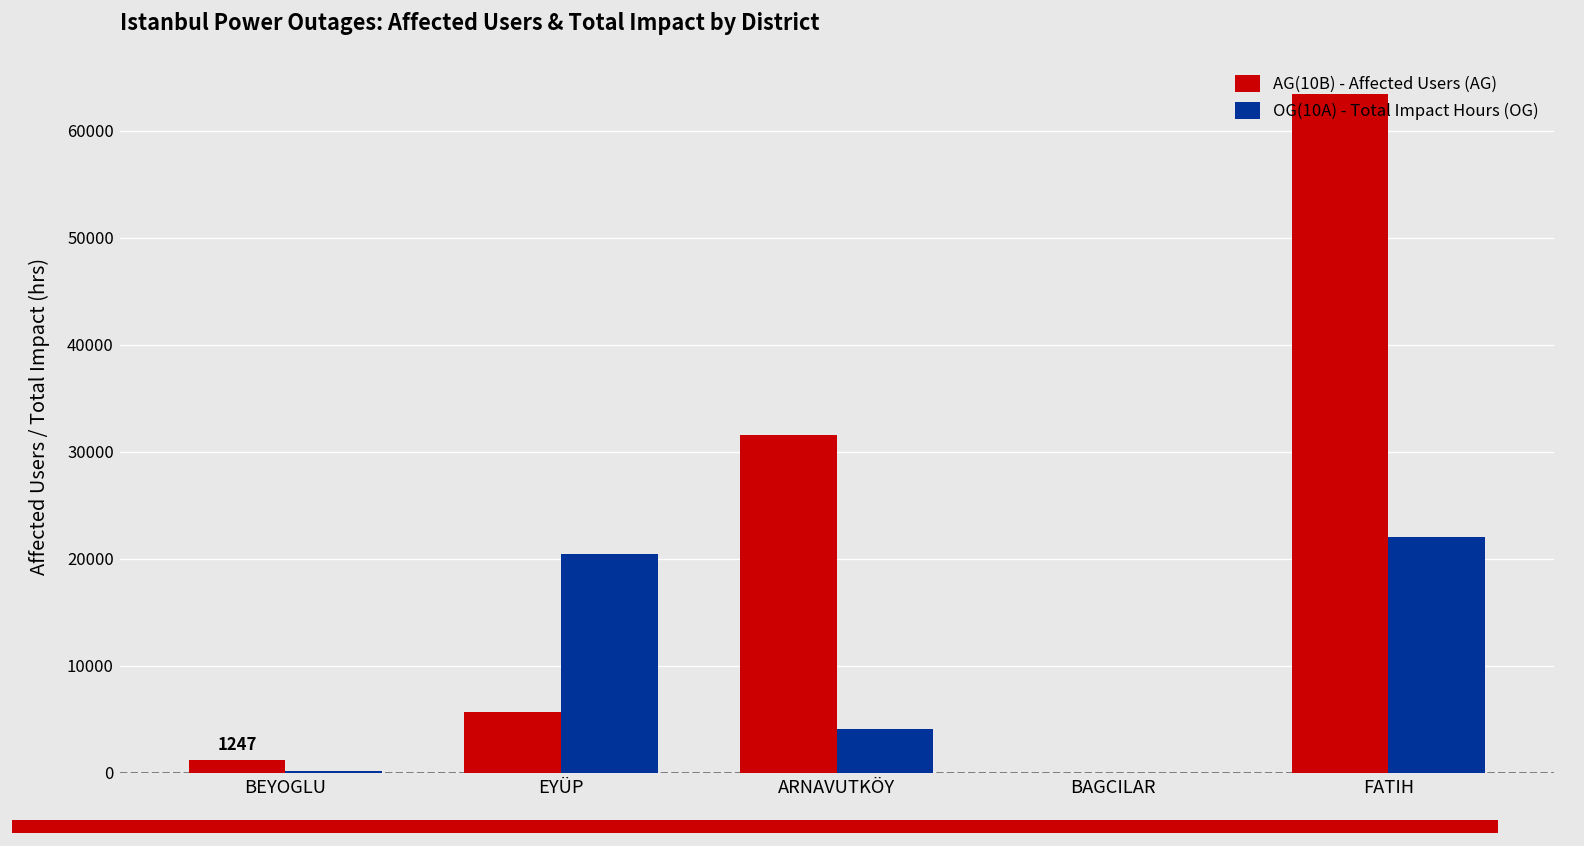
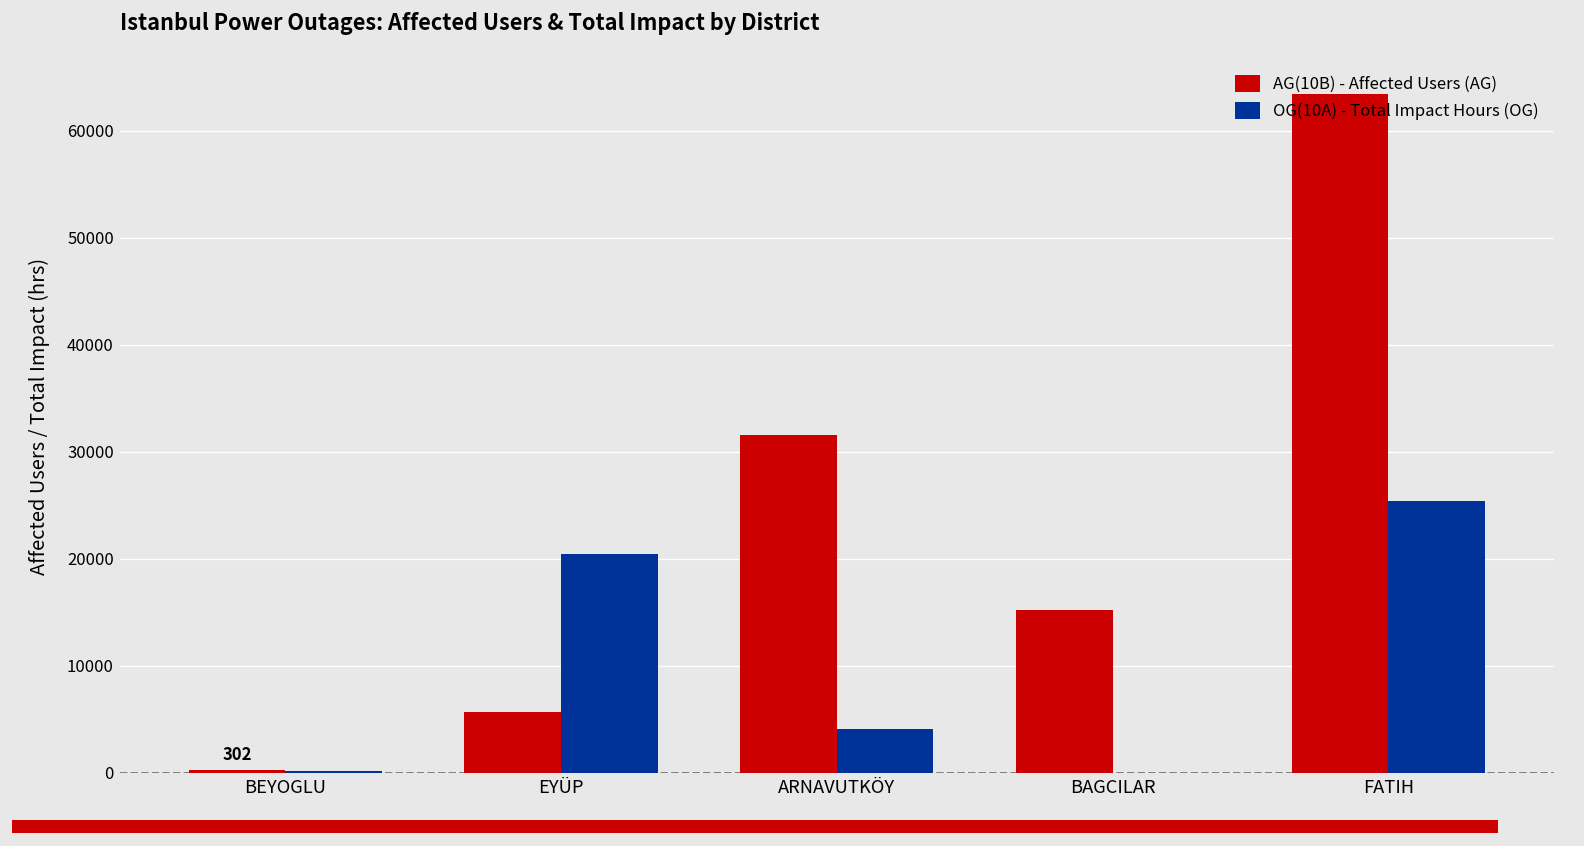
Istanbul Power Outages: Affected Users & Total Impact by District, AG(10B) - Affected Users (AG), BEYOGLU: 1247 -> 302
Istanbul Power Outages: Affected Users & Total Impact by District, AG(10B) - Affected Users (AG), BAGCILAR: 0 -> 15000
Istanbul Power Outages: Affected Users & Total Impact by District, OG(10A) - Total Impact Hours (OG), FATIH: 22000 -> 25000
